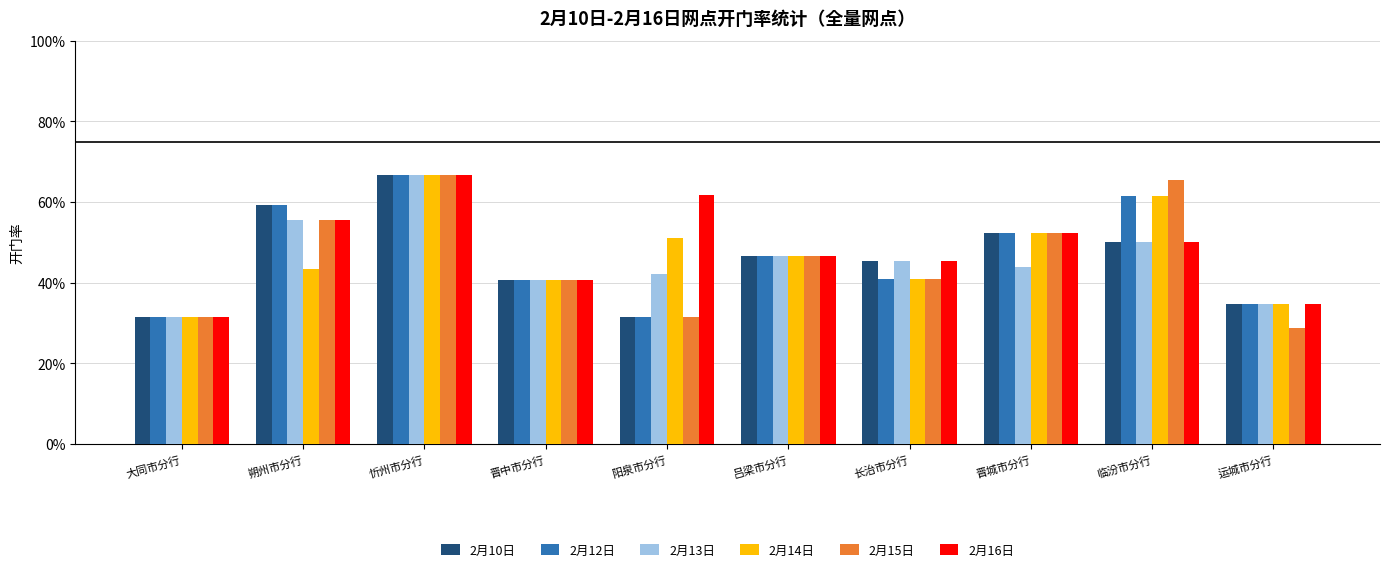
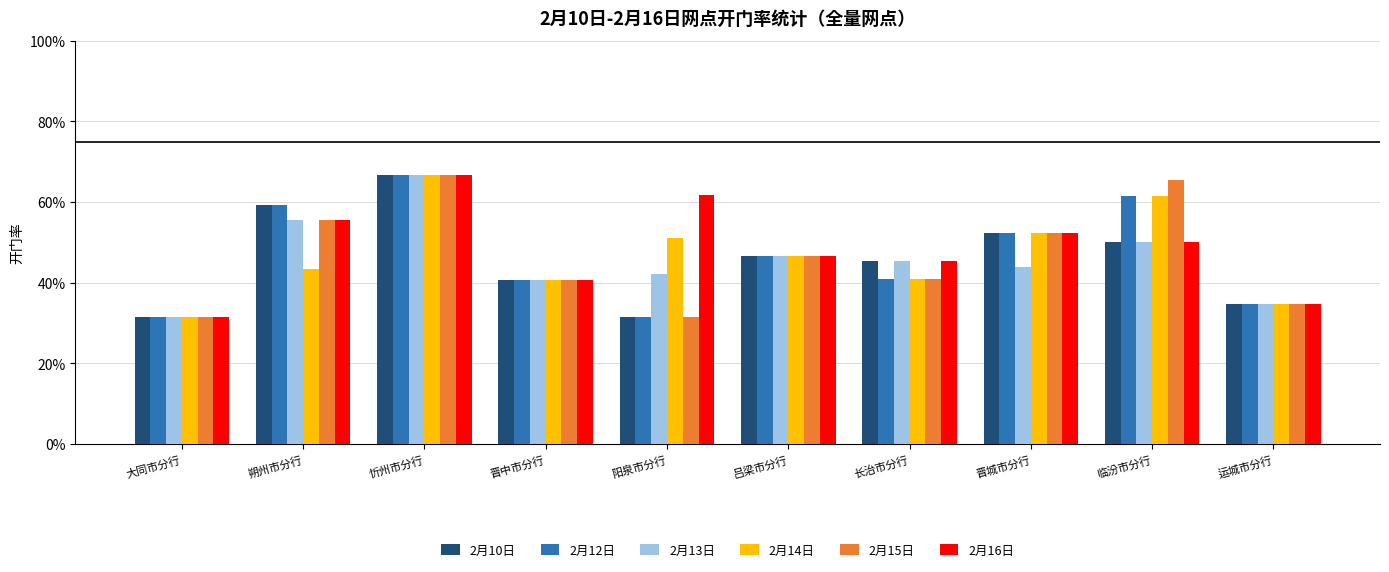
2月15日, 运城市分行: 29% -> 35%
